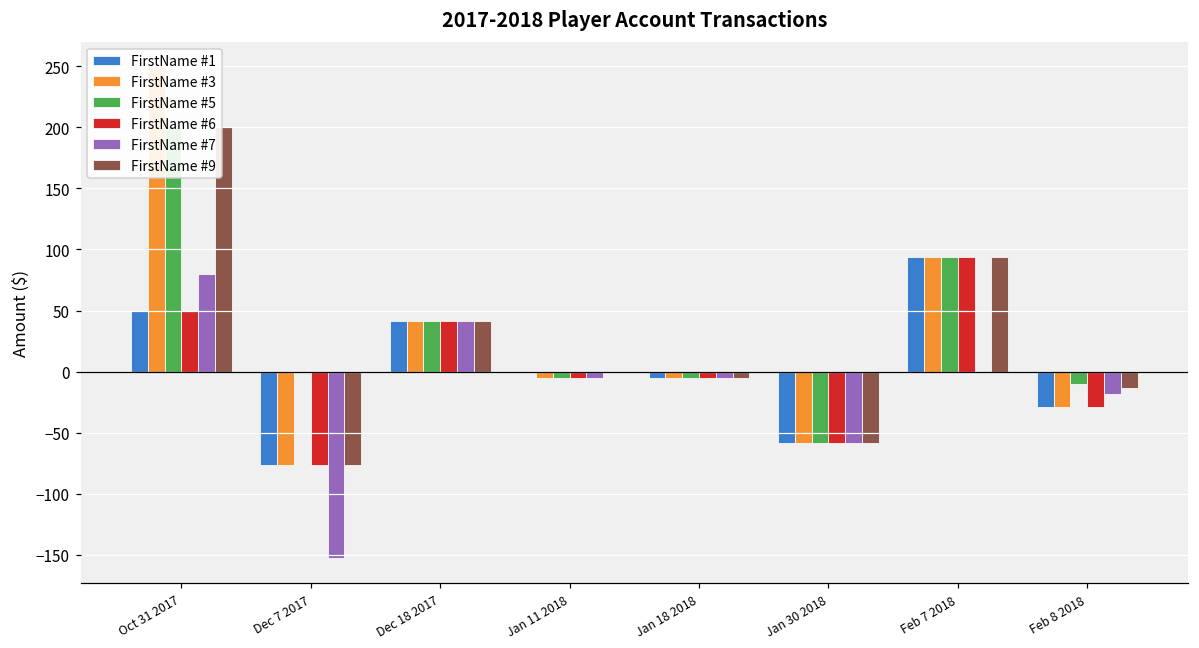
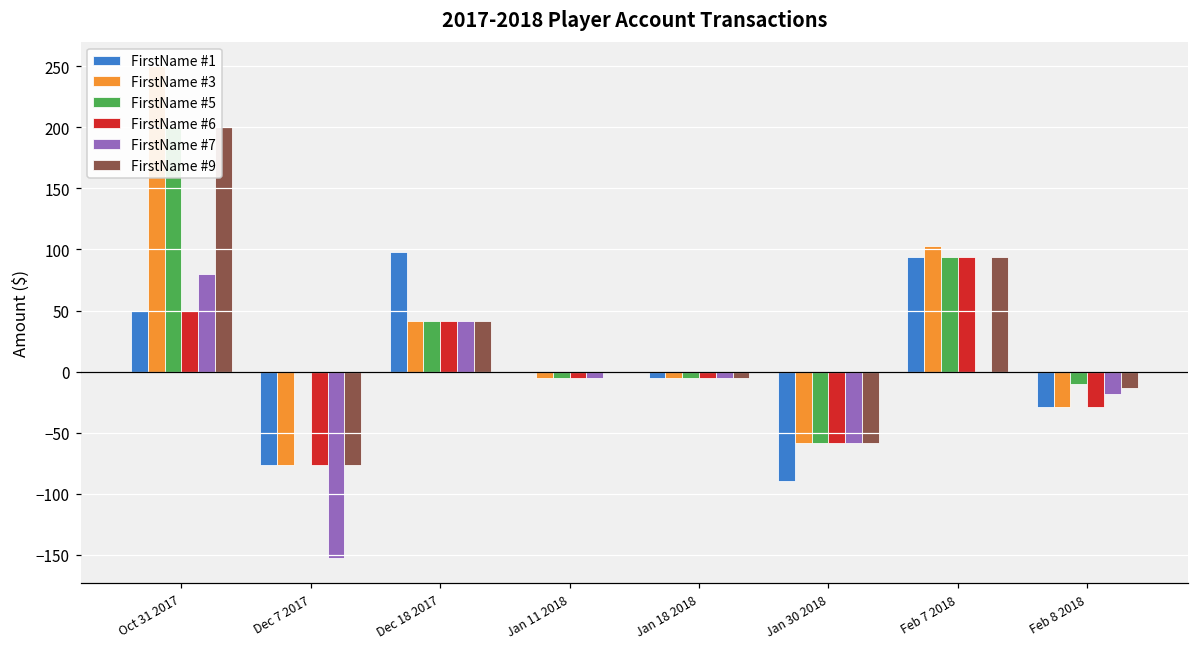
FirstName #1, Dec 18 2017: 42 -> 98
FirstName #1, Jan 30 2018: -58 -> -90
FirstName #3, Feb 7 2018: 94 -> 103
